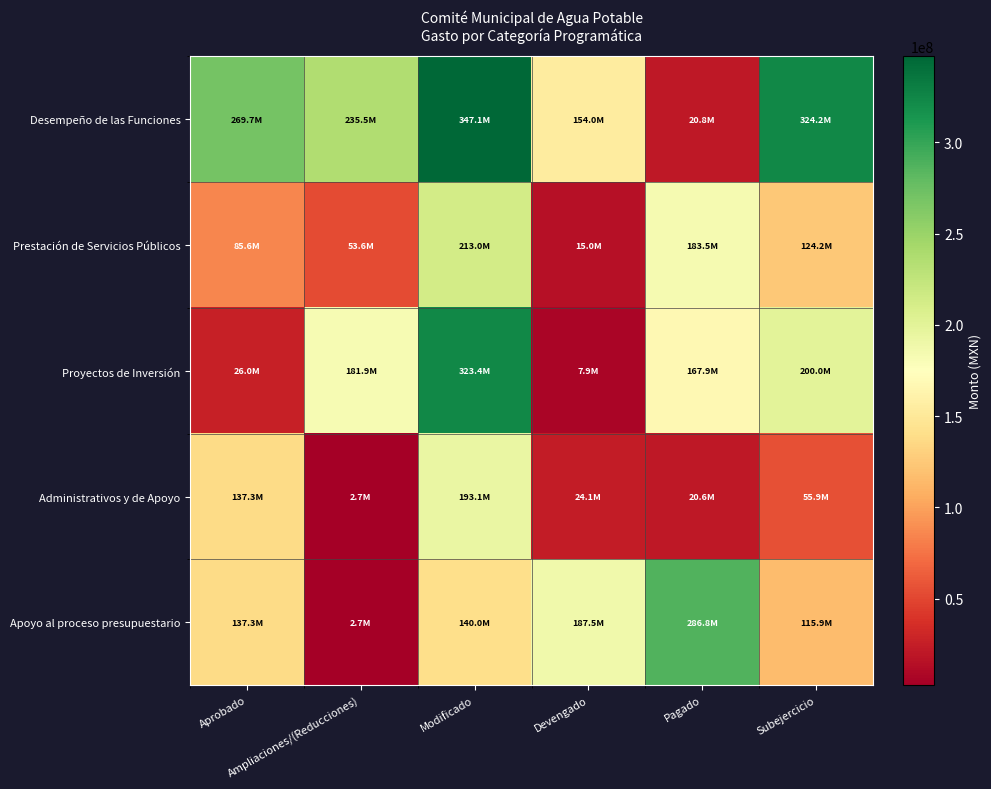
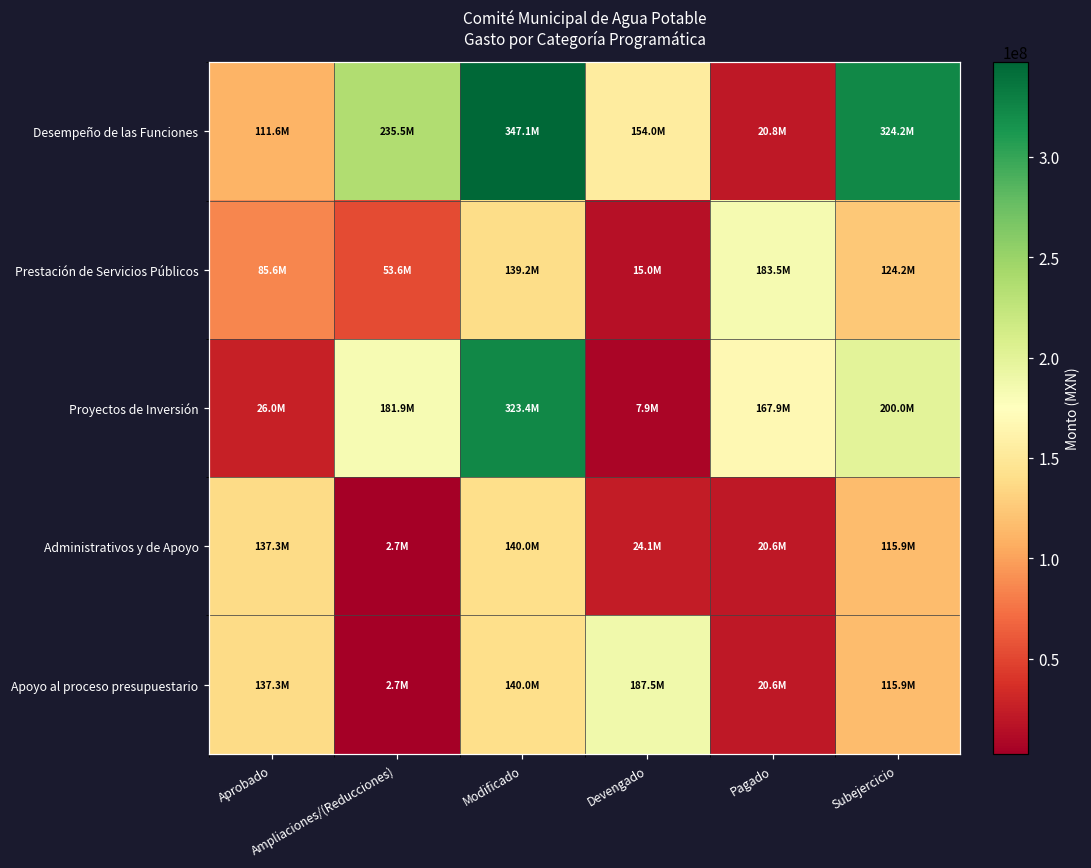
Desempeño de las Funciones, Aprobado: 269.7M -> 111.6M
Prestación de Servicios Públicos, Modificado: 213.0M -> 139.2M
Administrativos y de Apoyo, Modificado: 193.1M -> 140.0M
Administrativos y de Apoyo, Subejercicio: 55.9M -> 115.9M
Apoyo al proceso presupuestario, Pagado: 286.8M -> 20.6M
